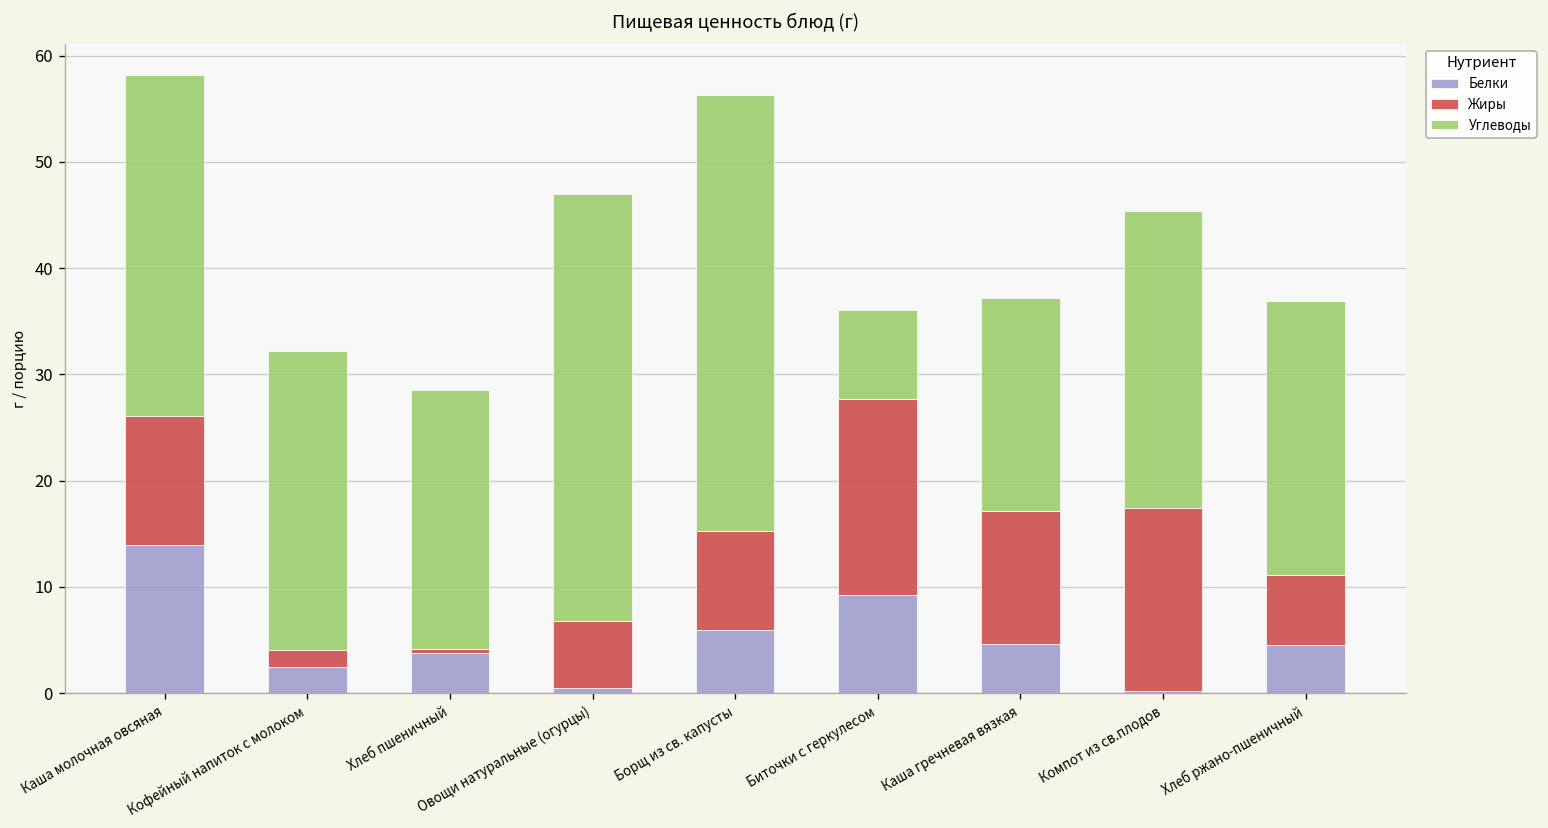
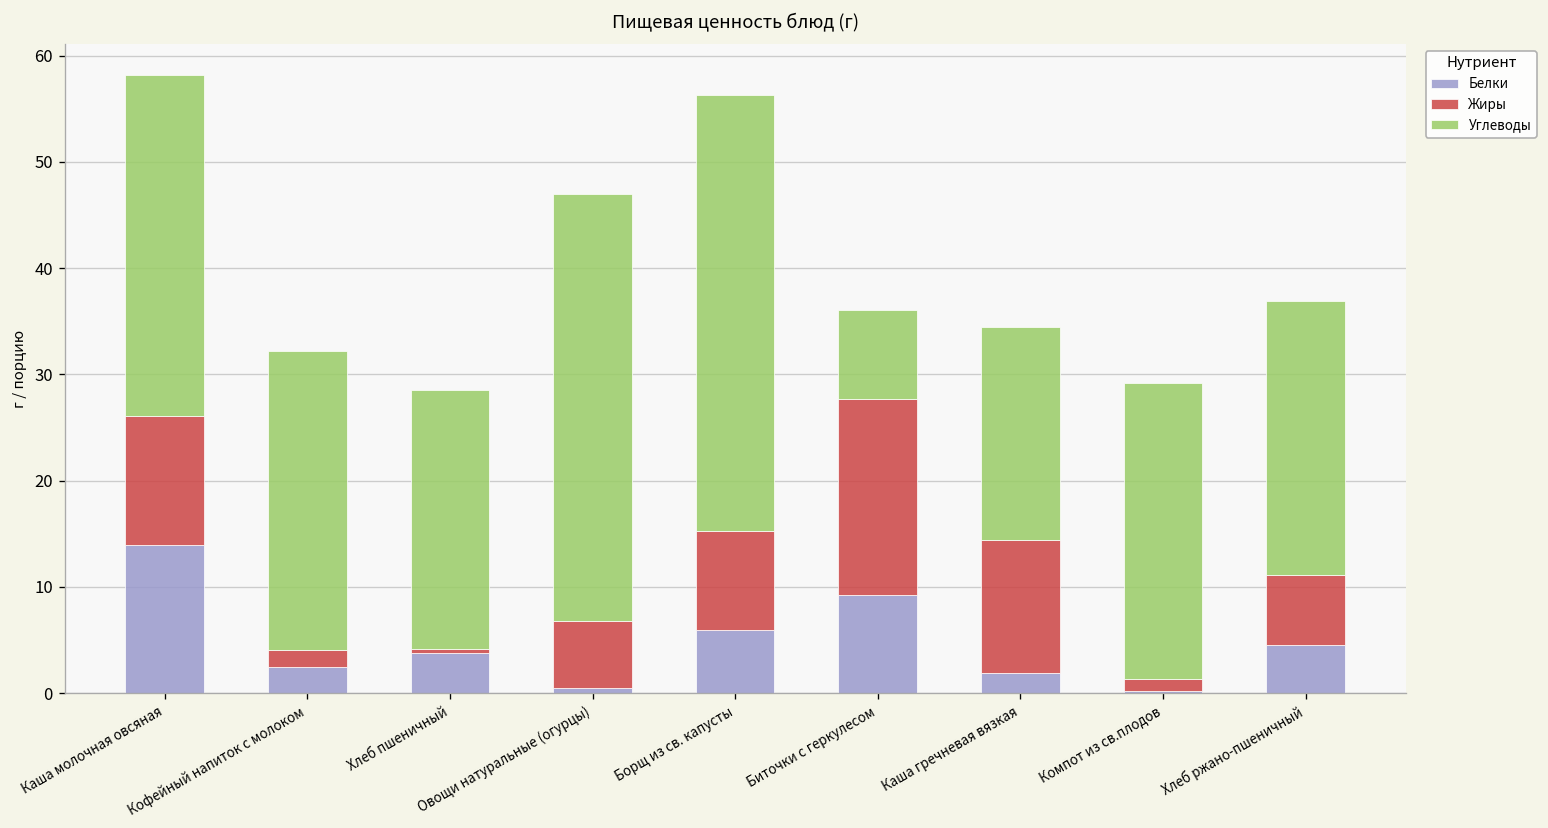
Белки, Каша гречневая вязкая: 5 -> 2
Жиры, Компот из св.плодов: 17 -> 1
